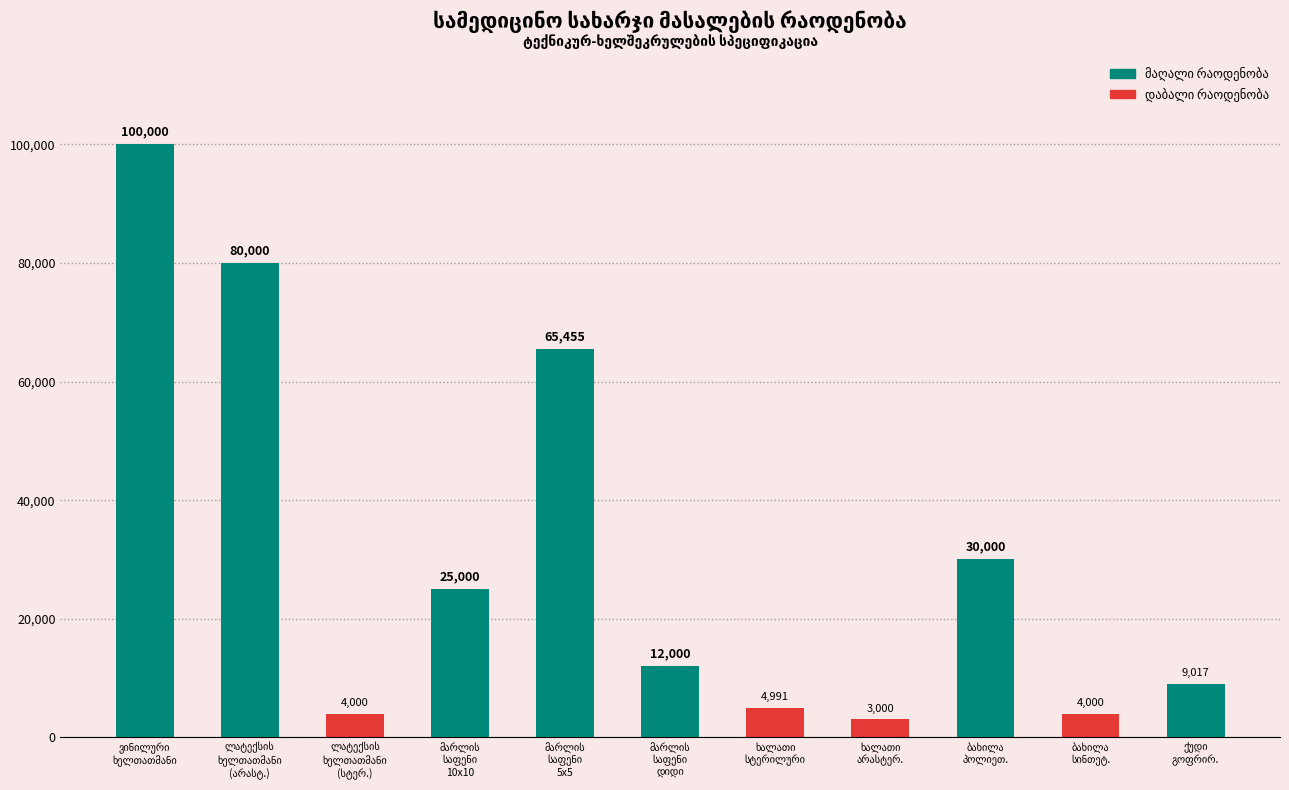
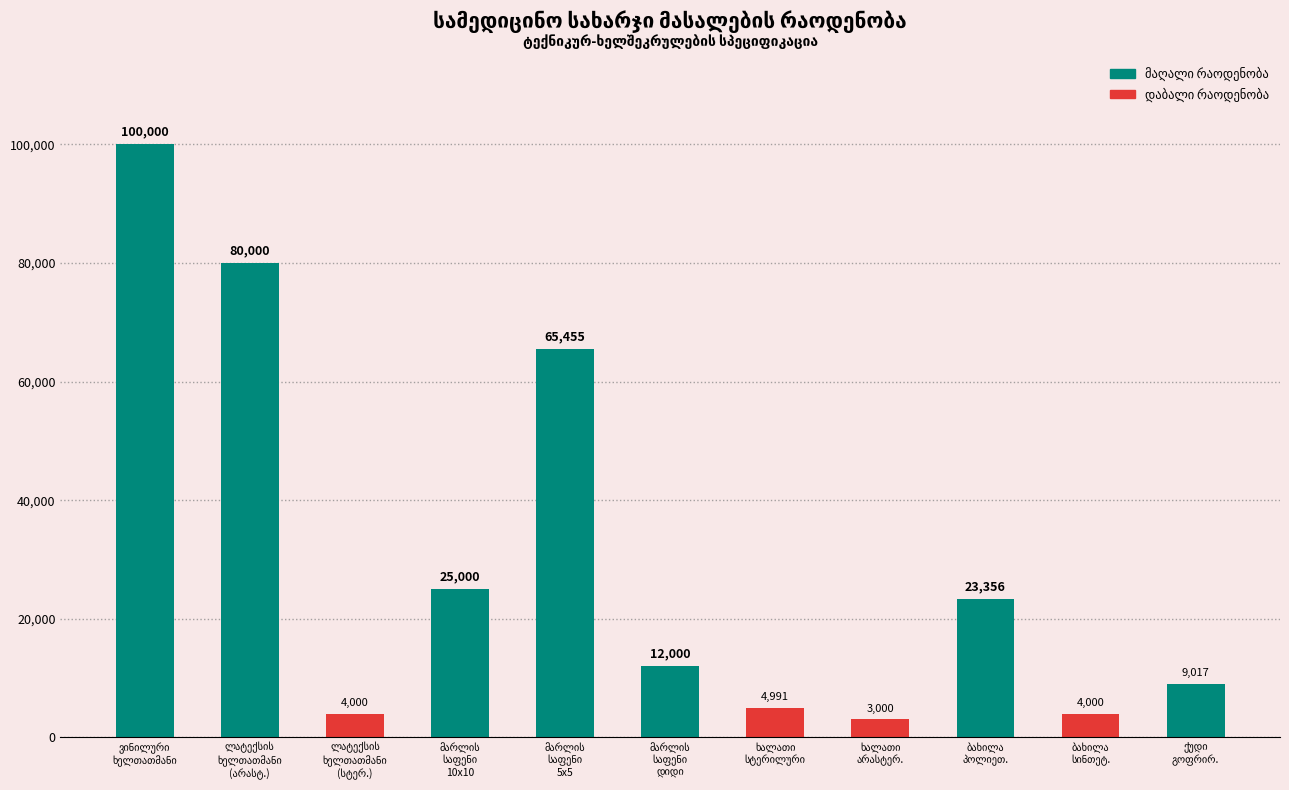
ბახილა პოლიეთ.: 30,000 -> 23,356
